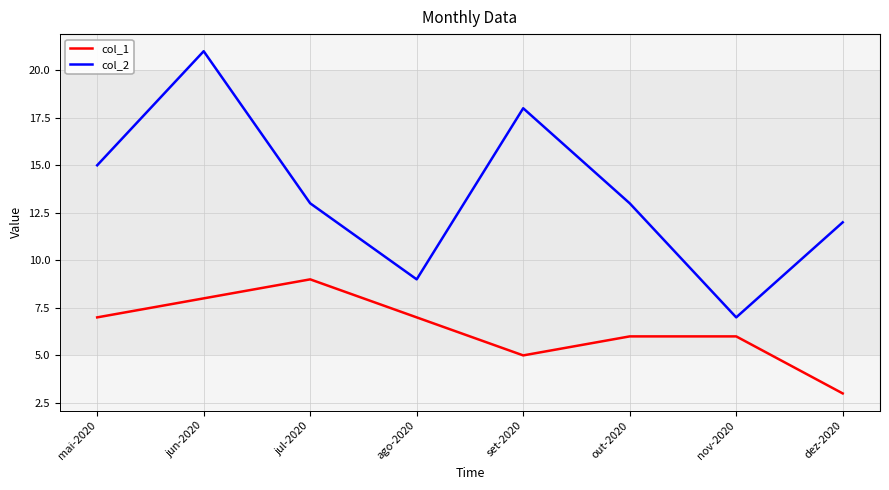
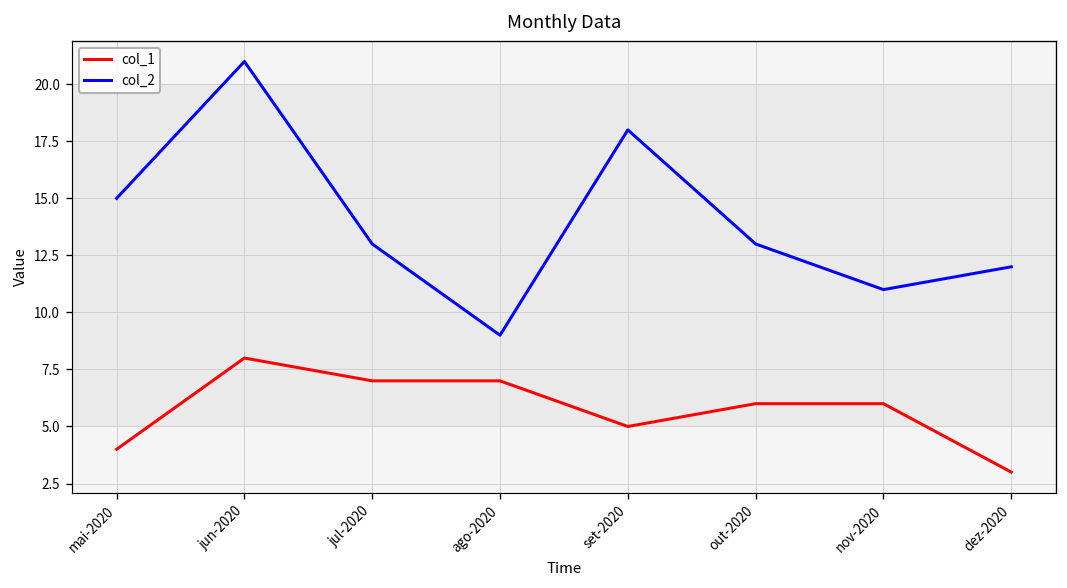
col_1, mai-2020: 7 -> 4
col_1, jul-2020: 9 -> 7
col_2, nov-2020: 7 -> 11
